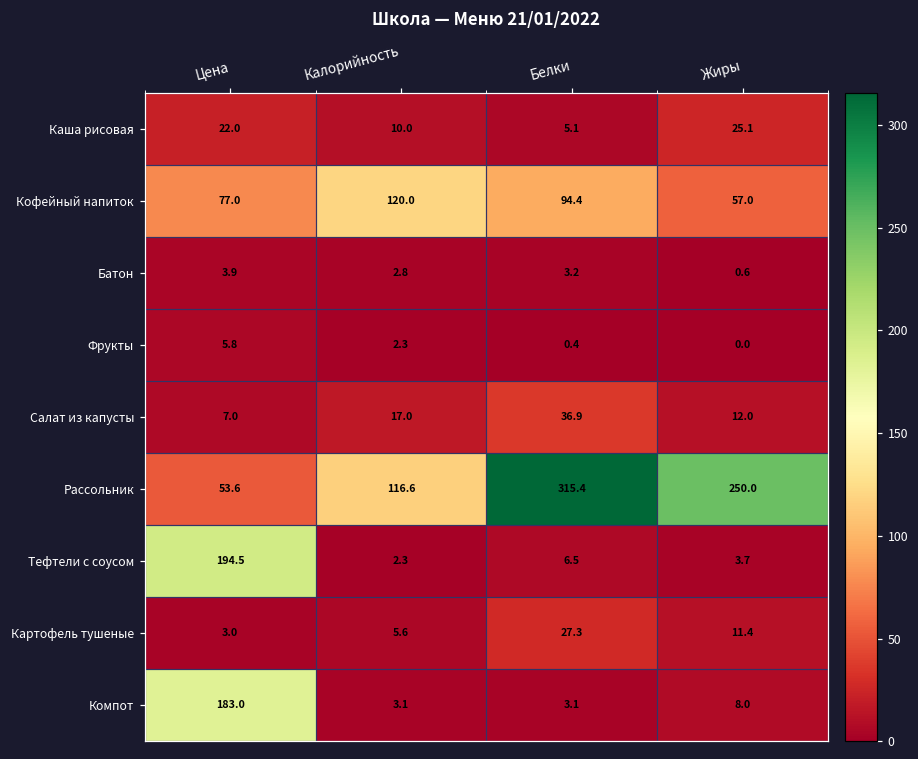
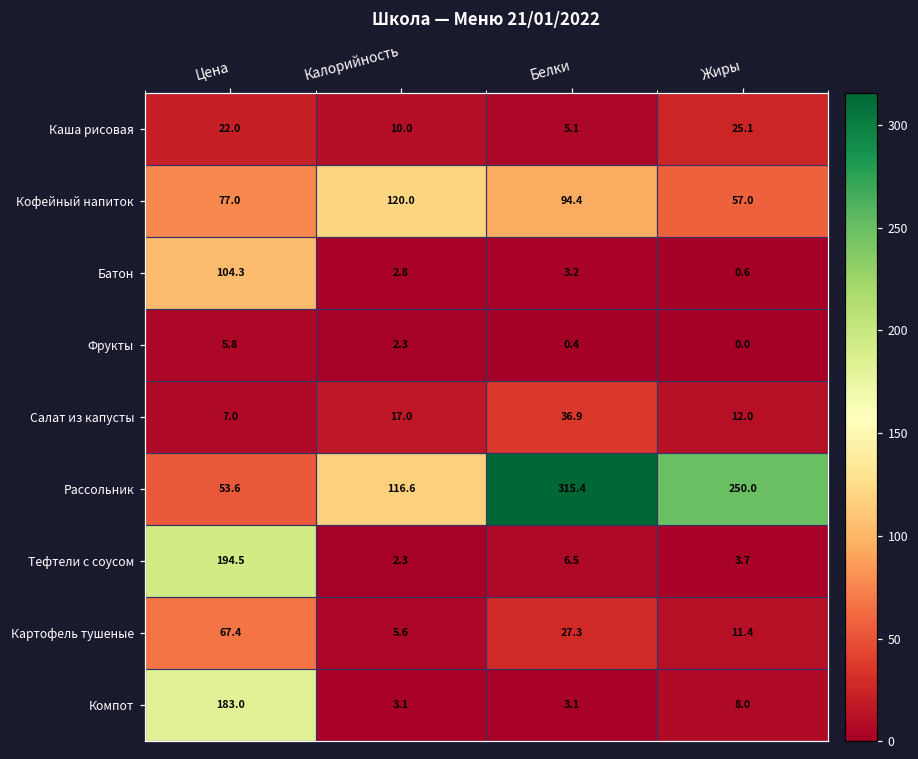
Батон, Цена: 3.9 -> 104.3
Картофель тушеные, Цена: 3.0 -> 67.4
